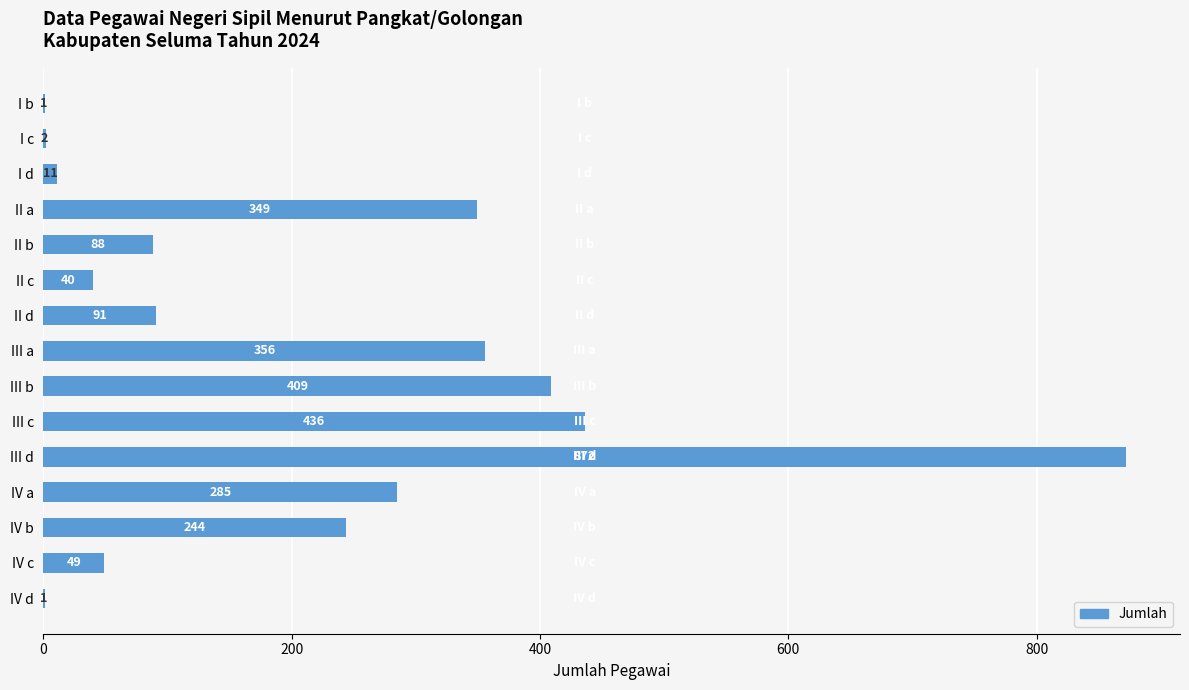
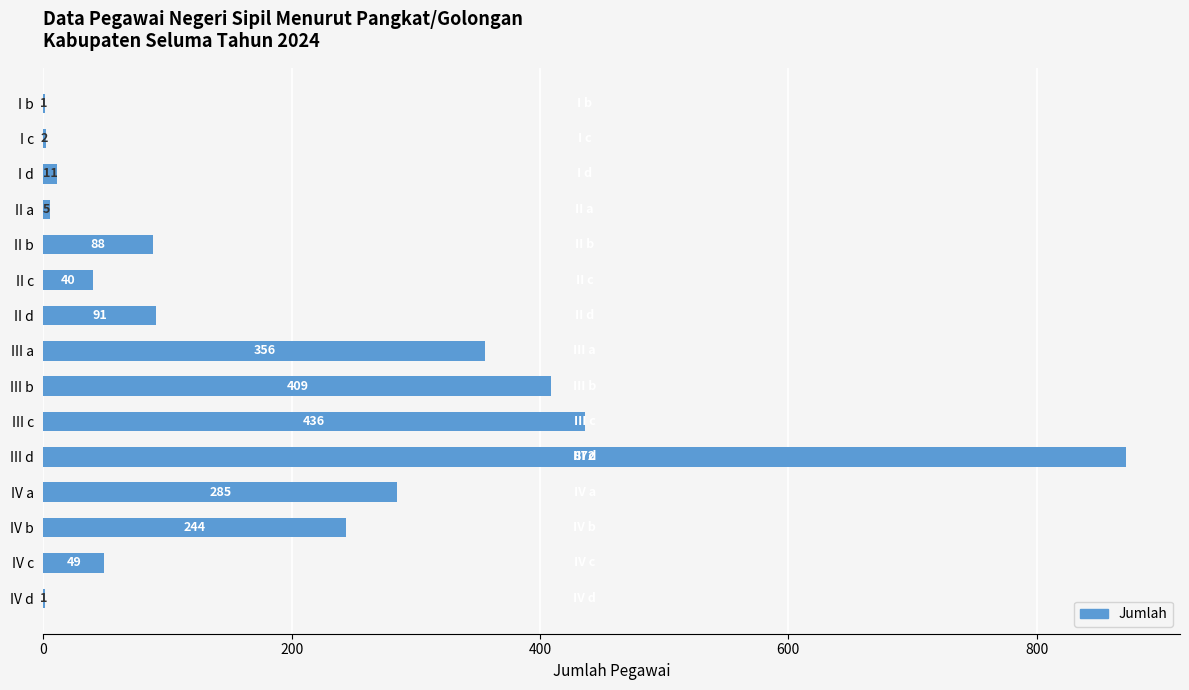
II a: 349 -> 5
